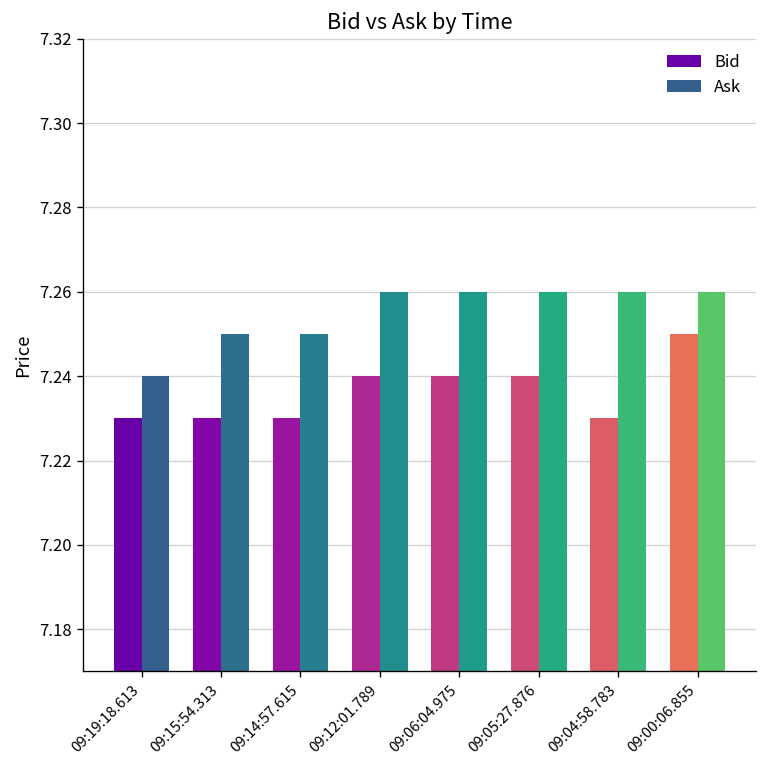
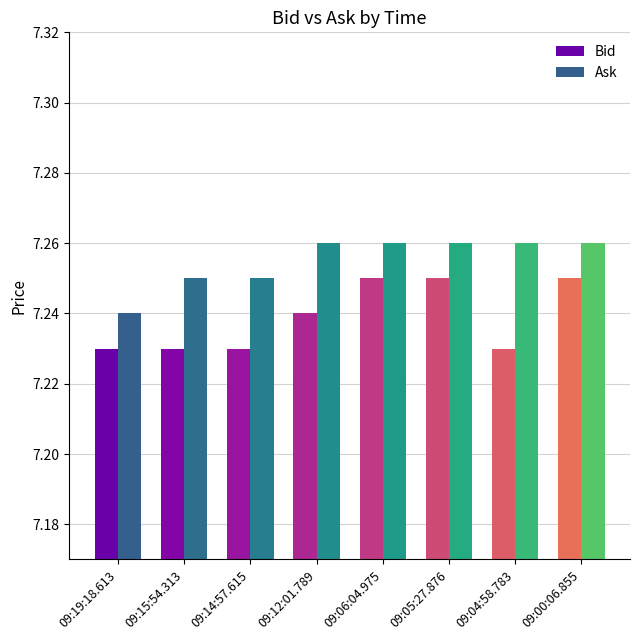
Bid, 09:06:04.975: 7.24 -> 7.25
Bid, 09:05:27.876: 7.24 -> 7.25
